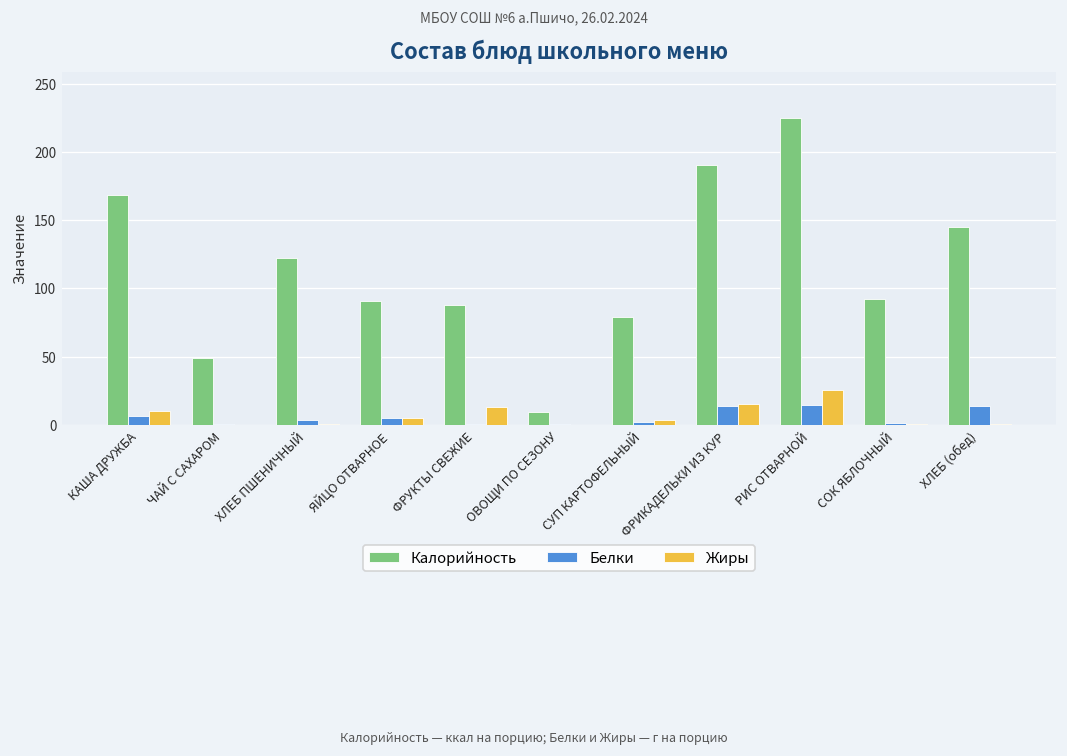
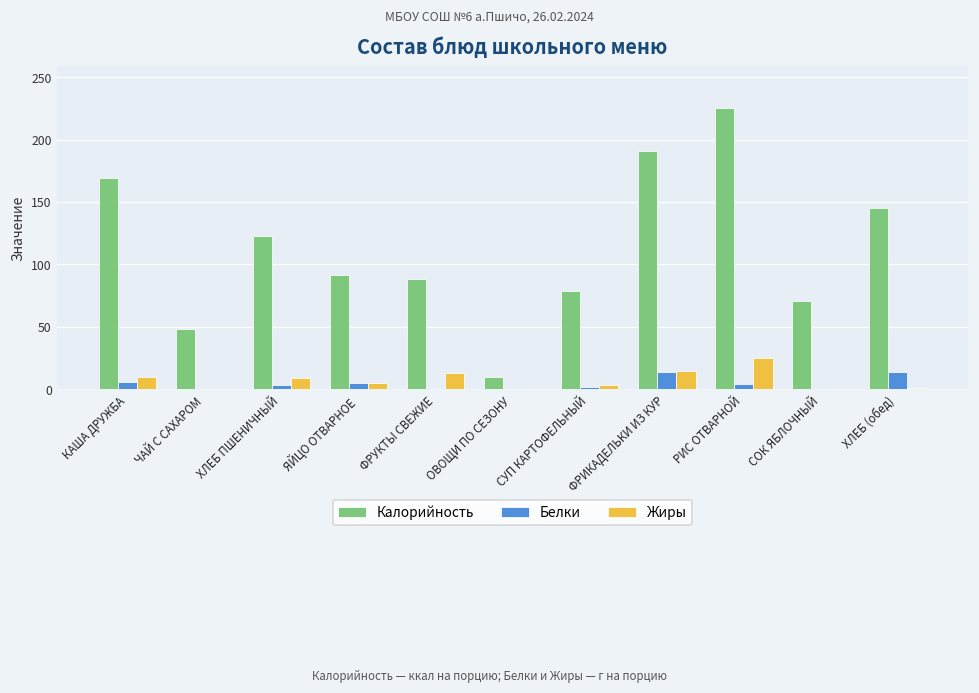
Жиры, ХЛЕБ ПШЕНИЧНЫЙ: 1 -> 9
Белки, РИС ОТВАРНОЙ: 15 -> 4
Калорийность, СОК ЯБЛОЧНЫЙ: 92 -> 70
